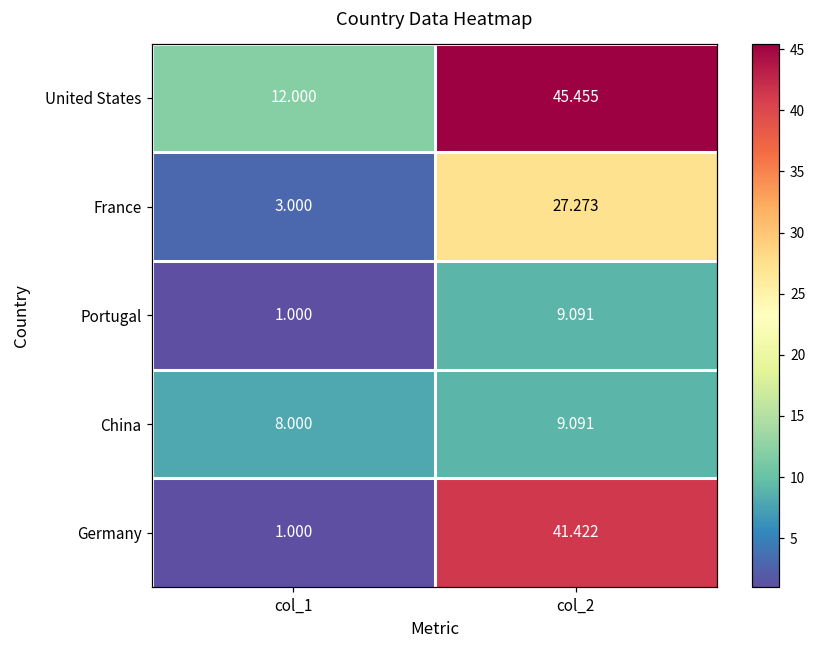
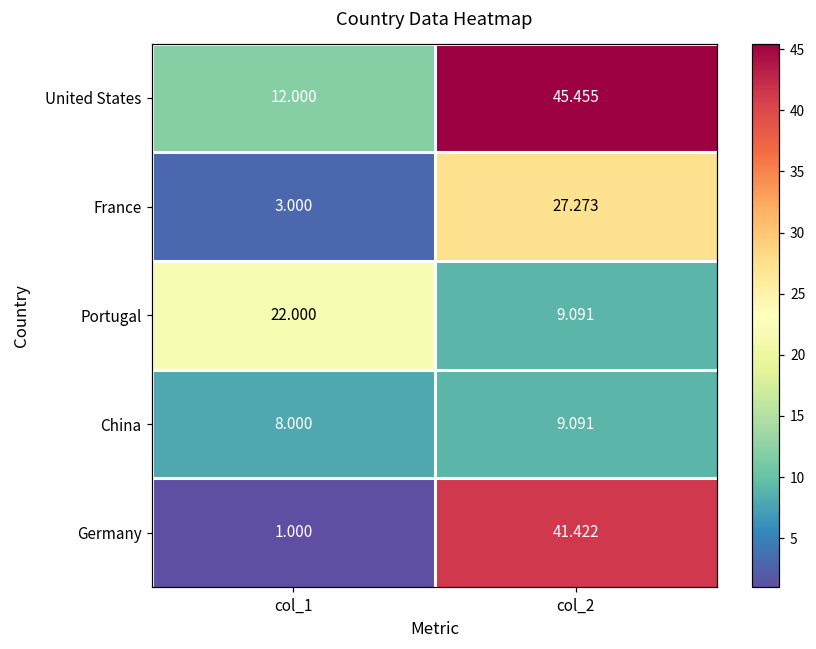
Portugal, col_1: 1.000 -> 22.000
